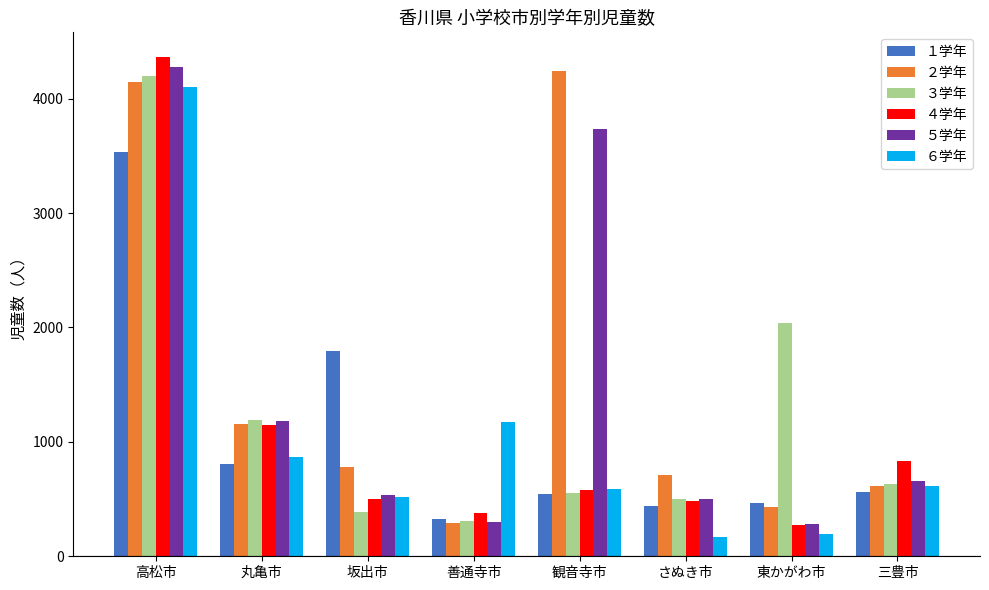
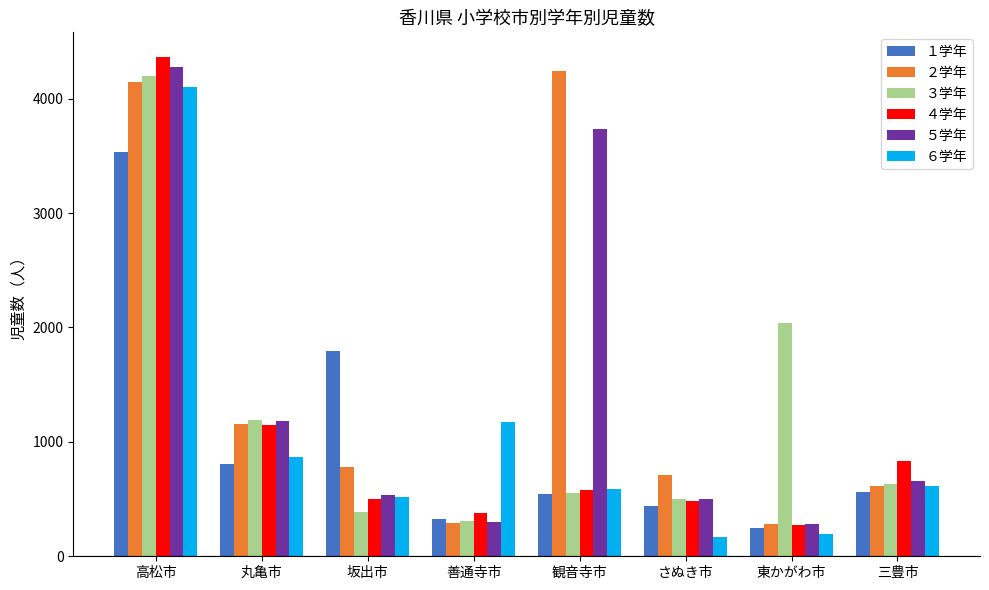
１学年, 東かがわ市: 470 -> 250
２学年, 東かがわ市: 440 -> 280
